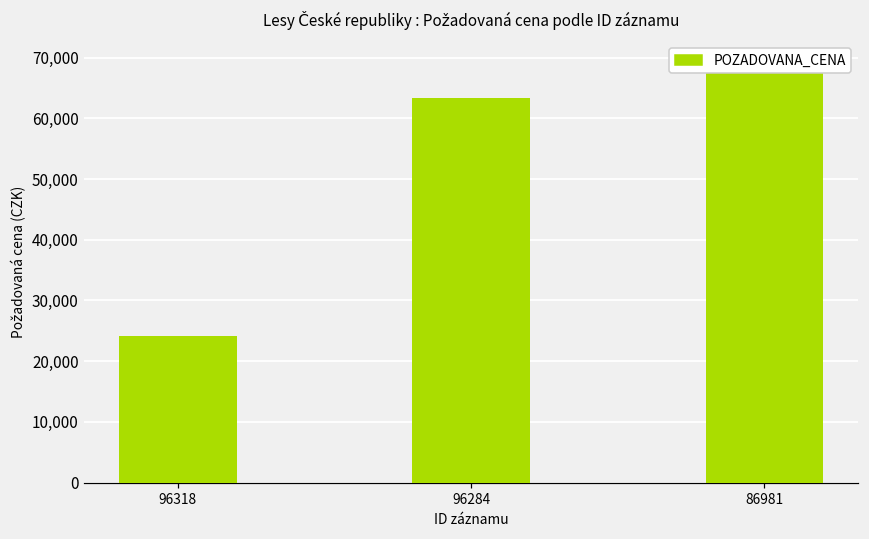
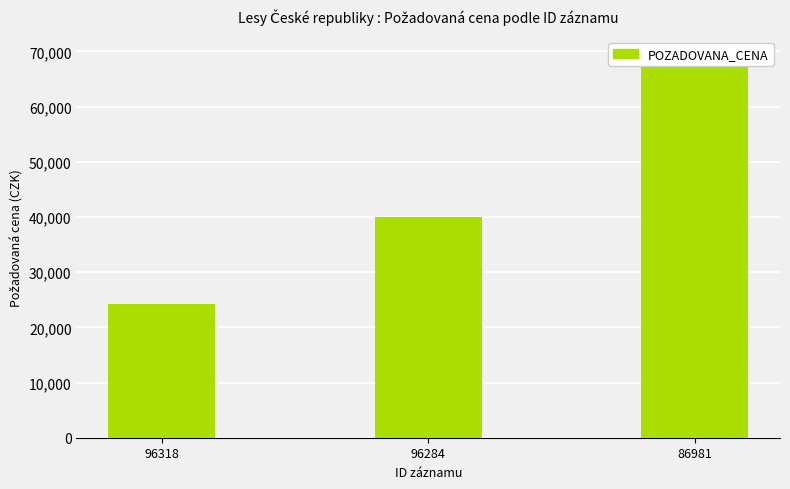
96284: 63,000 -> 40,000
